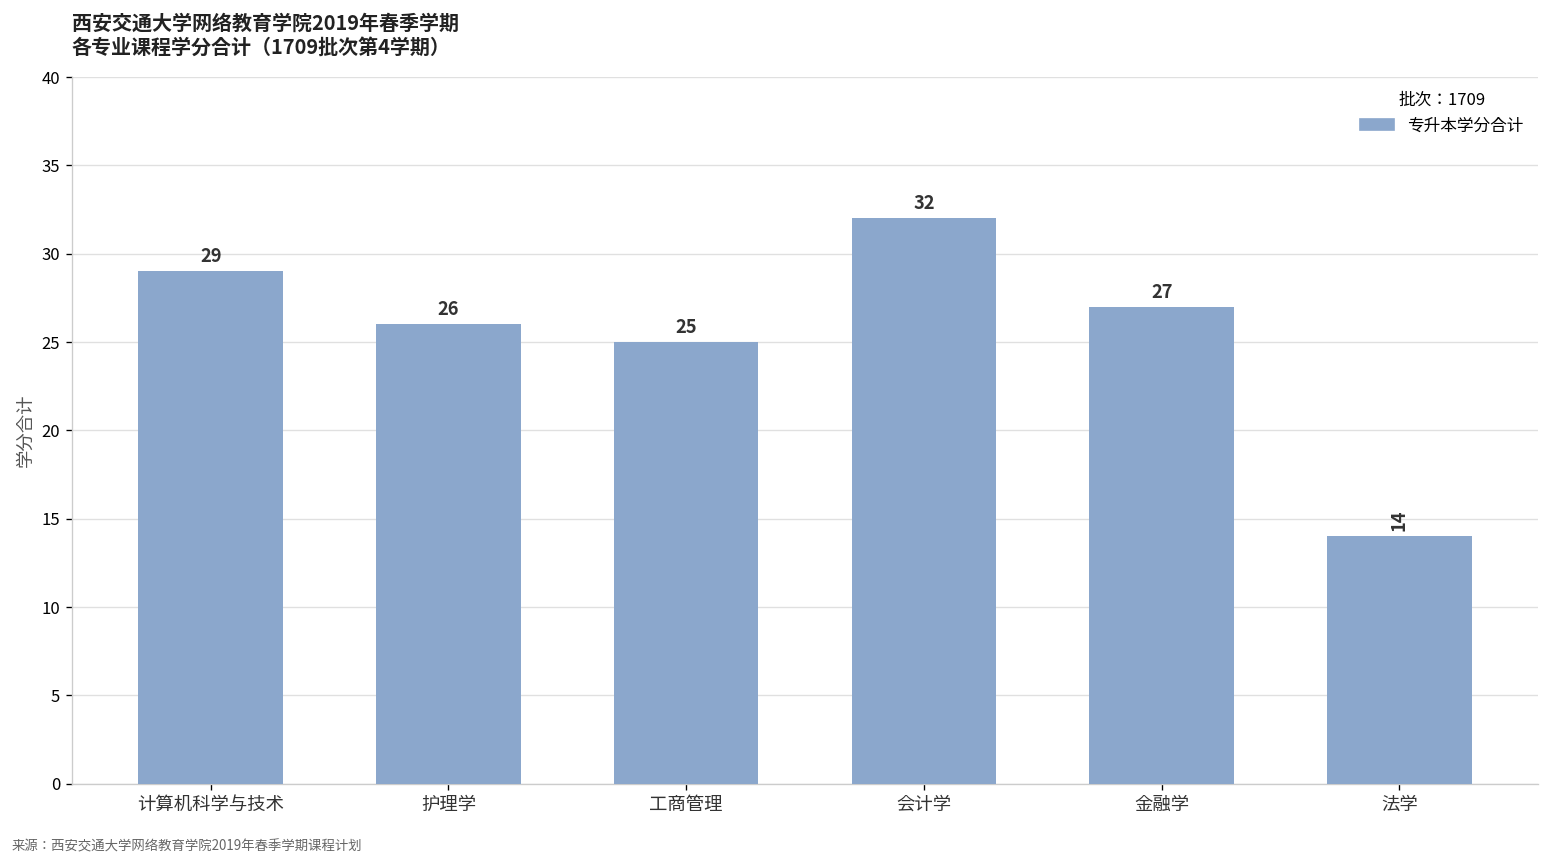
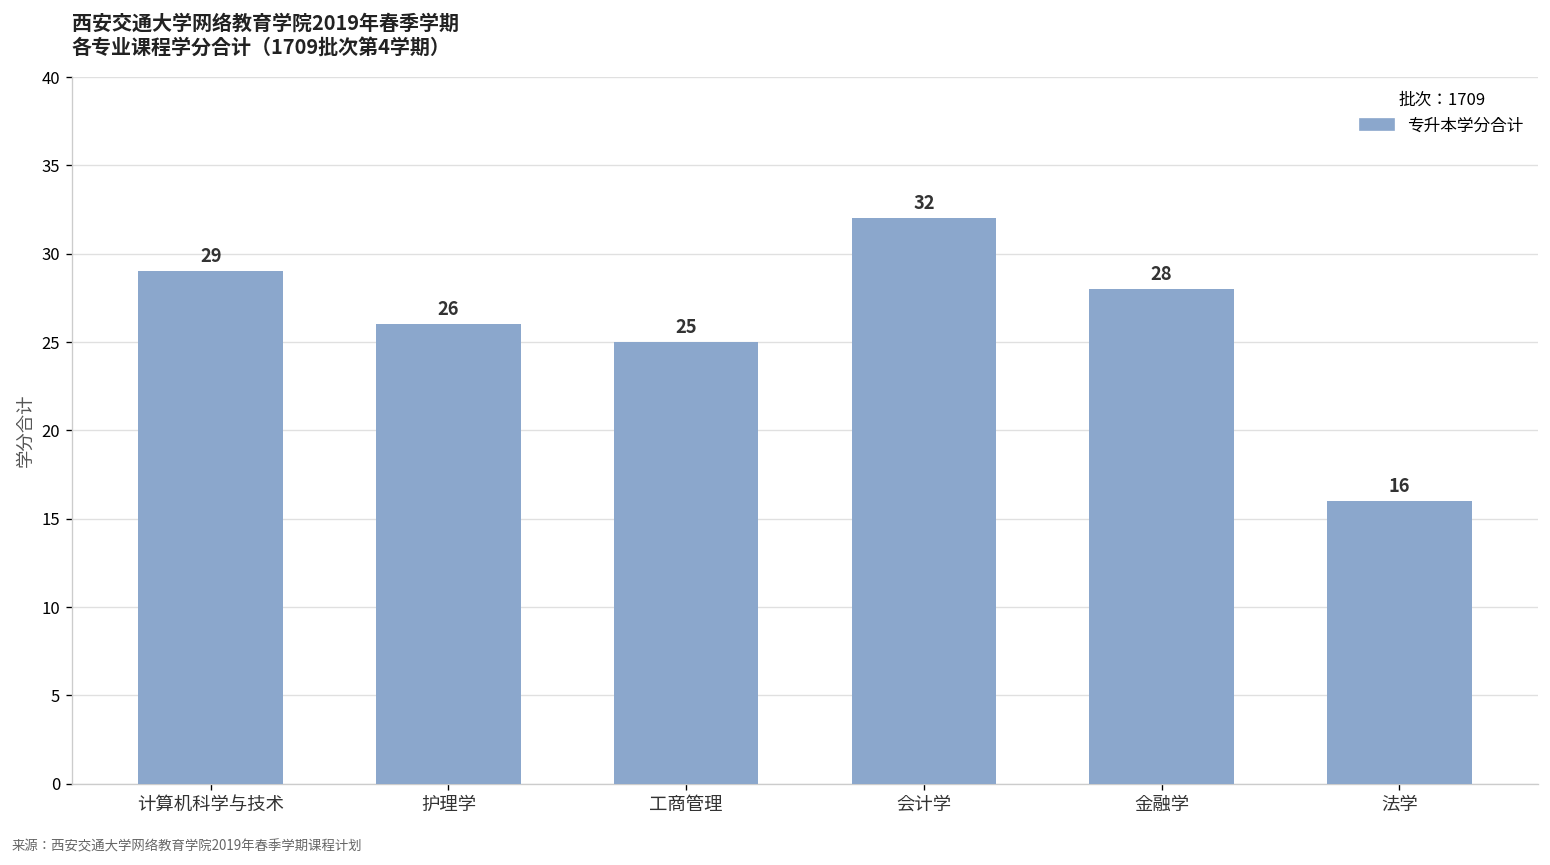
金融学: 27 -> 28
法学: 14 -> 16
